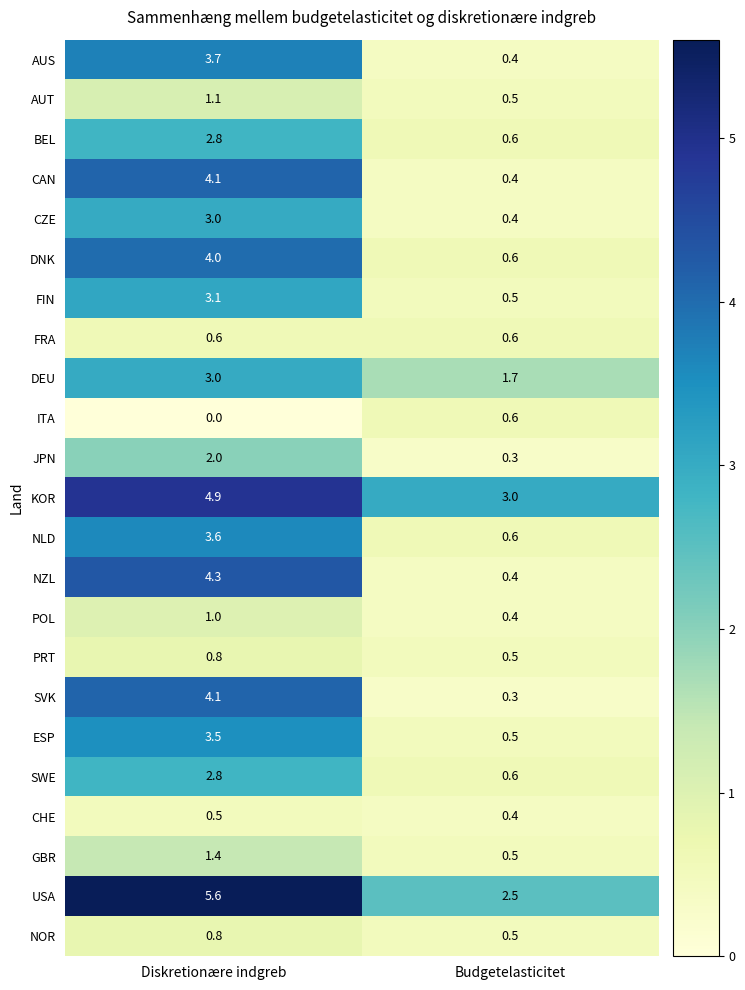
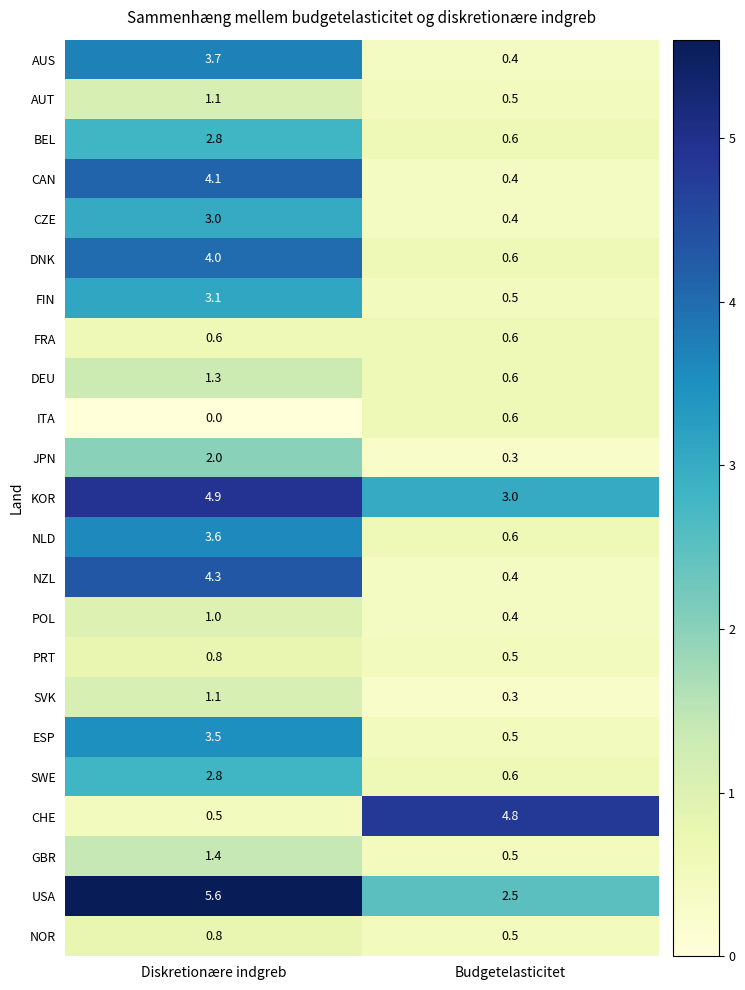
DEU, Diskretionære indgreb: 3.0 -> 1.3
DEU, Budgetelasticitet: 1.7 -> 0.6
SVK, Diskretionære indgreb: 4.1 -> 1.1
CHE, Budgetelasticitet: 0.4 -> 4.8
